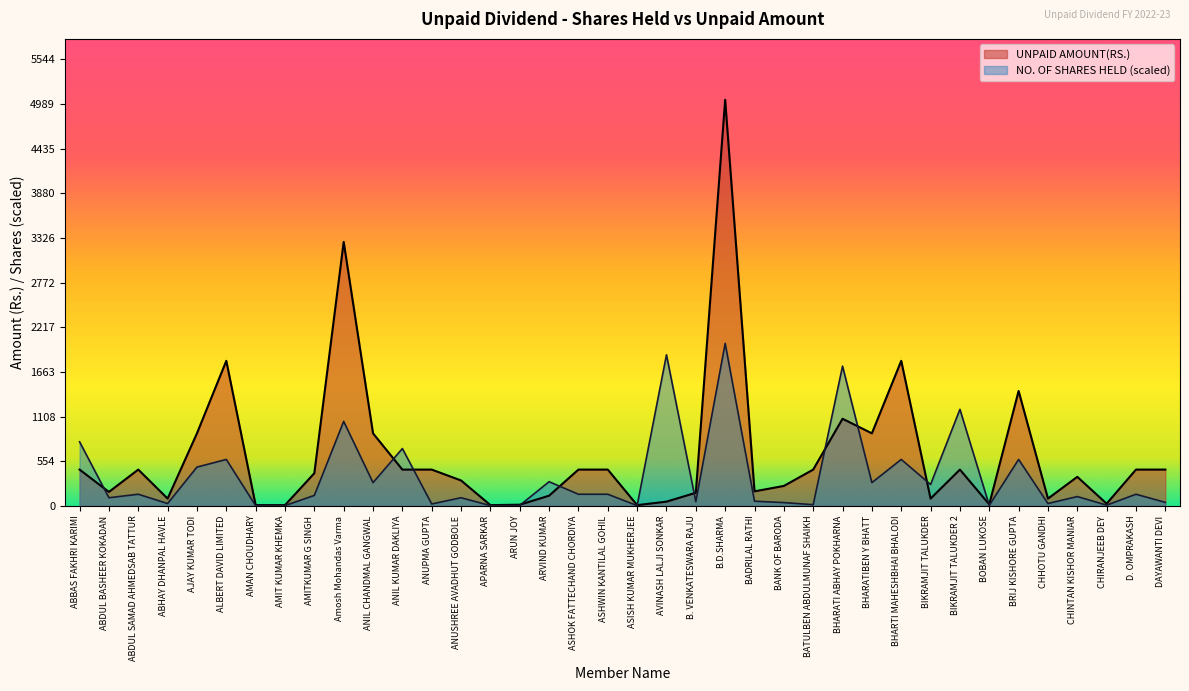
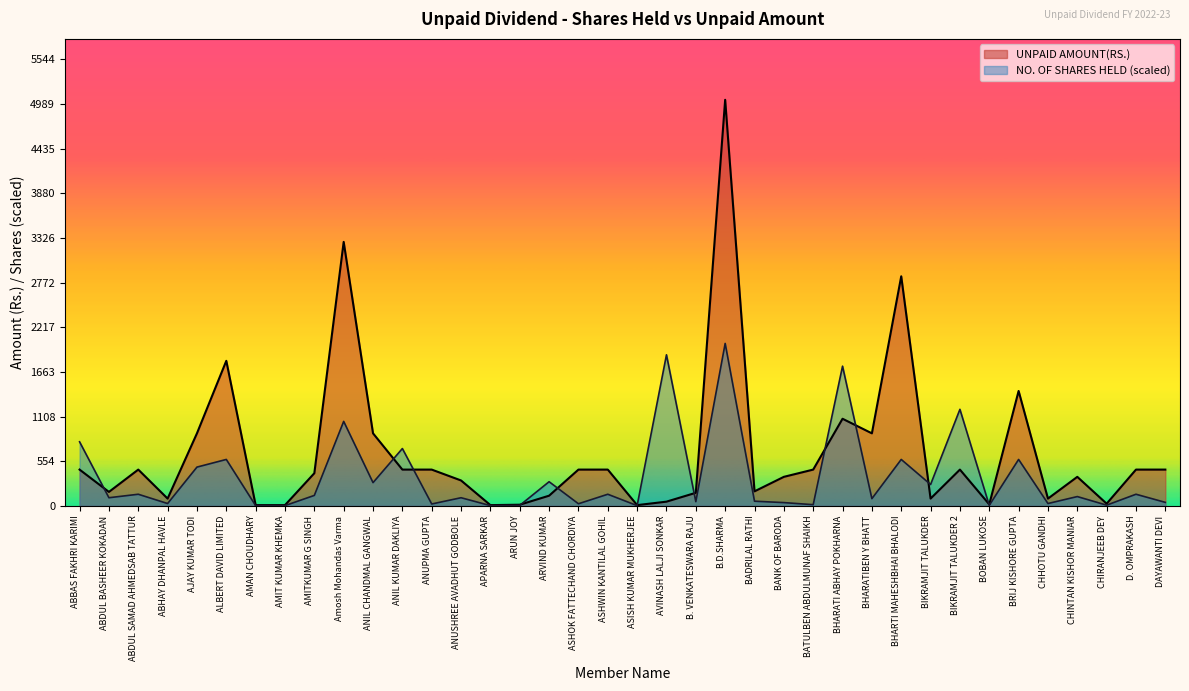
NO. OF SHARES HELD (scaled), ASHOK FATTECHAND CHORDIYA: 100 -> 0
UNPAID AMOUNT(RS.), BANK OF BARODA: 200 -> 400
NO. OF SHARES HELD (scaled), BHARATIBEN Y BHATT: 300 -> 100
UNPAID AMOUNT(RS.), BHARTI MAHESHBHAI BHALODI: 1800 -> 2800
